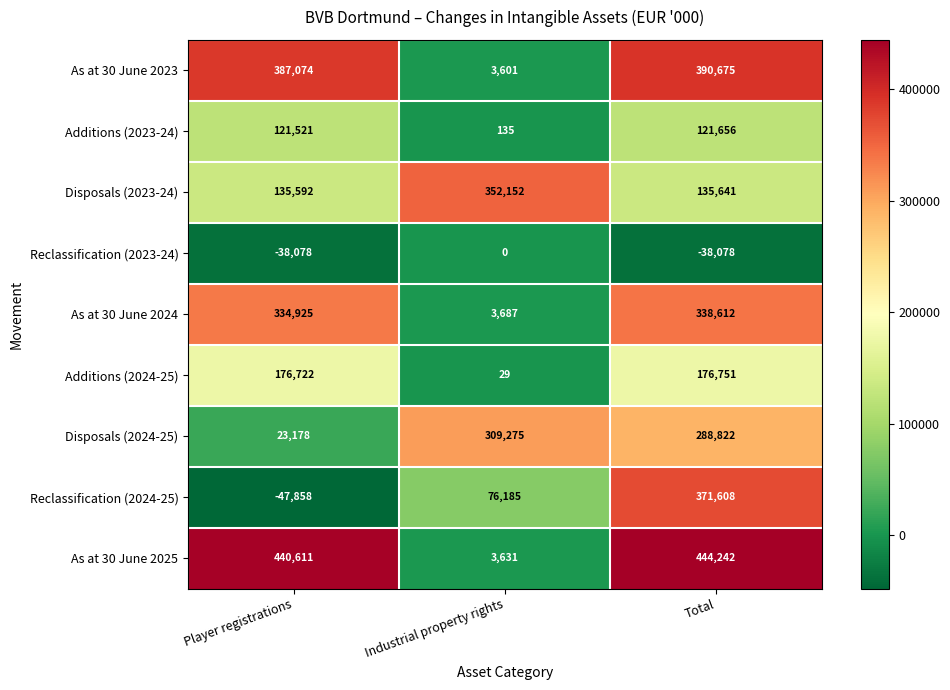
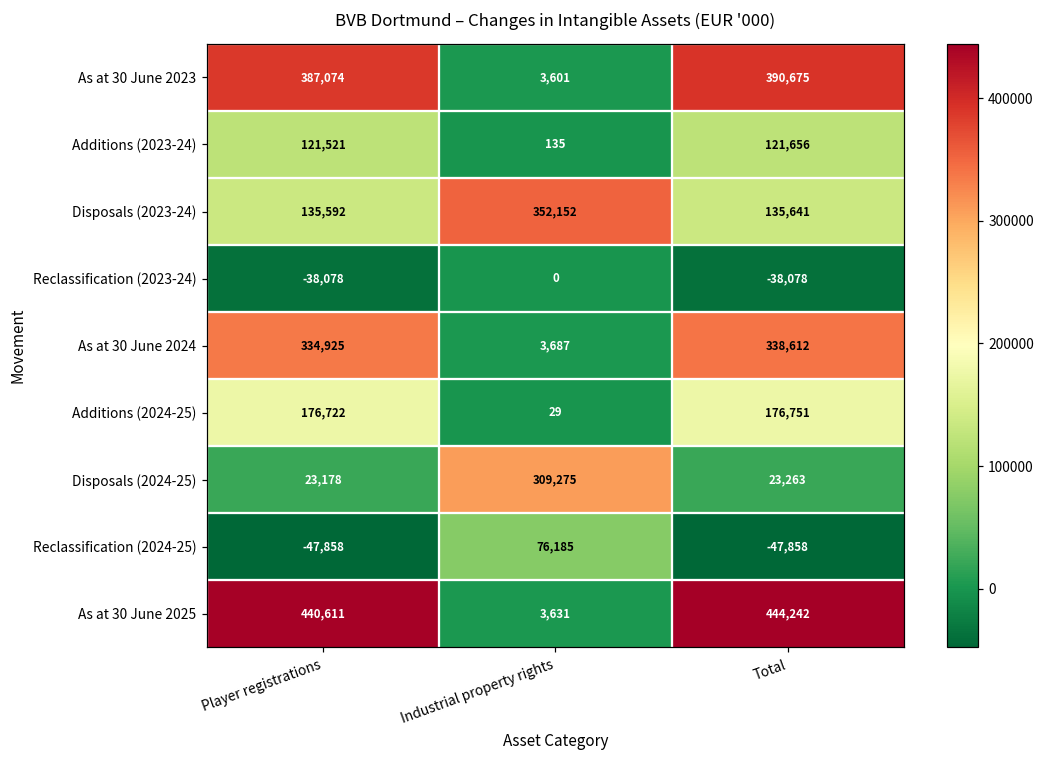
Disposals (2024-25), Total: 288,822 -> 23,263
Reclassification (2024-25), Total: 371,608 -> -47,858
